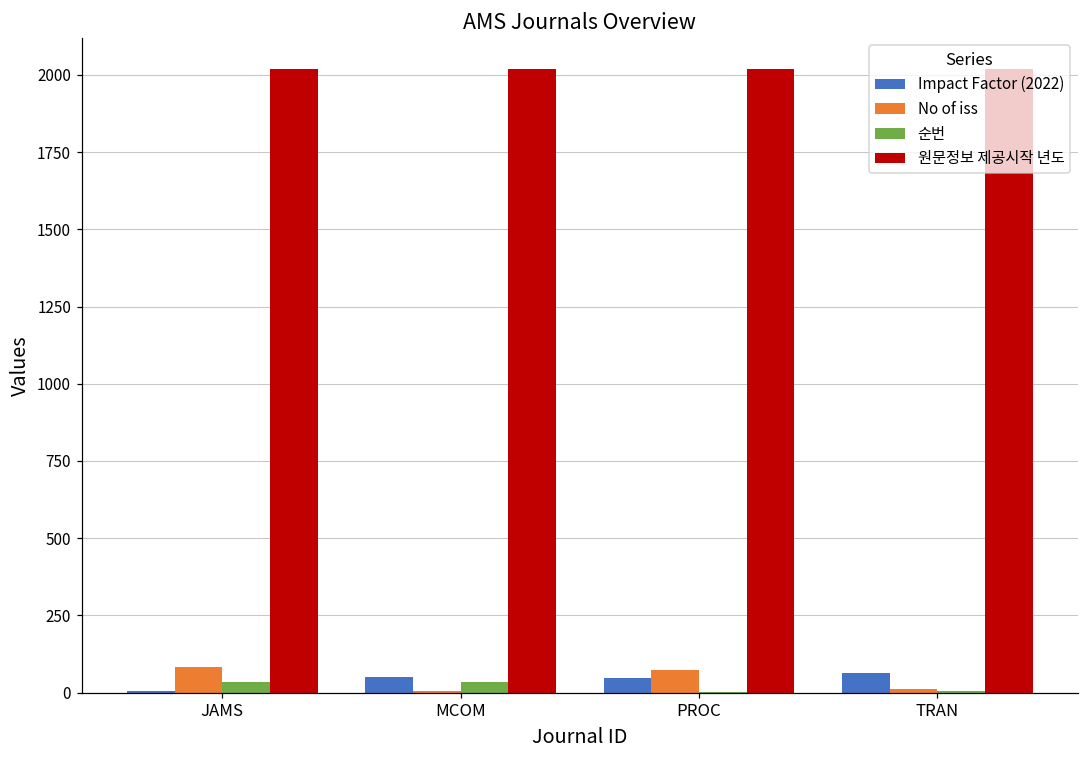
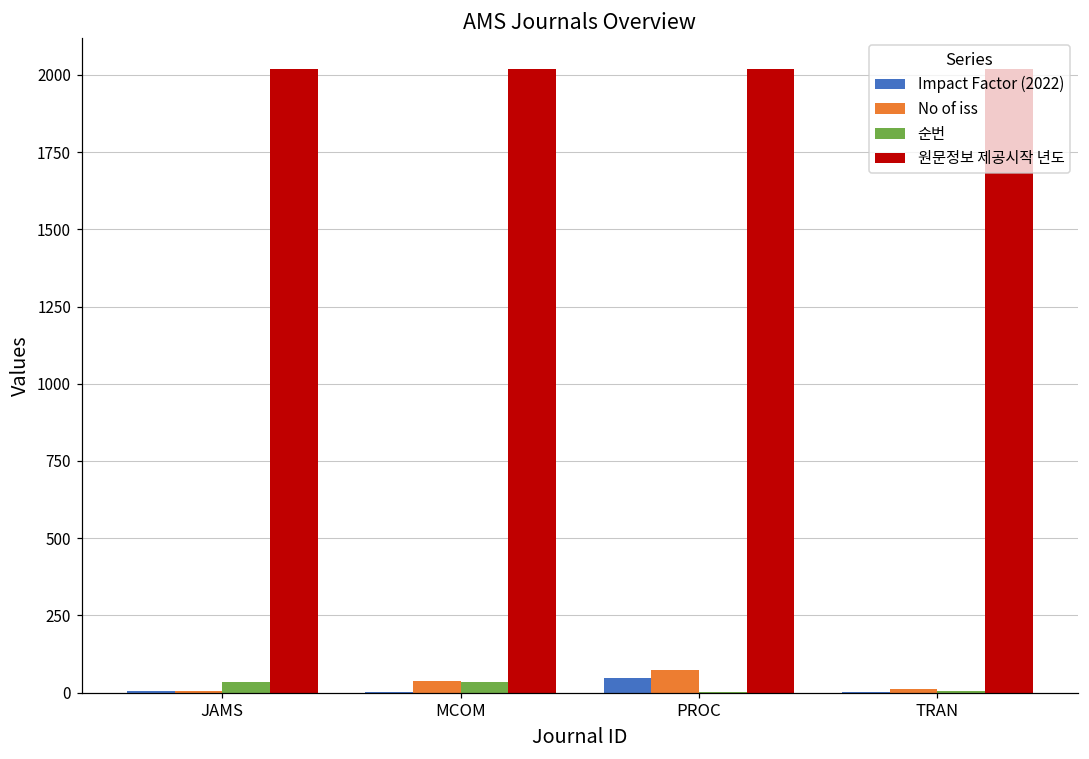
No of iss, JAMS: 80 -> 0
Impact Factor (2022), MCOM: 50 -> 0
No of iss, MCOM: 10 -> 40
Impact Factor (2022), TRAN: 60 -> 0
